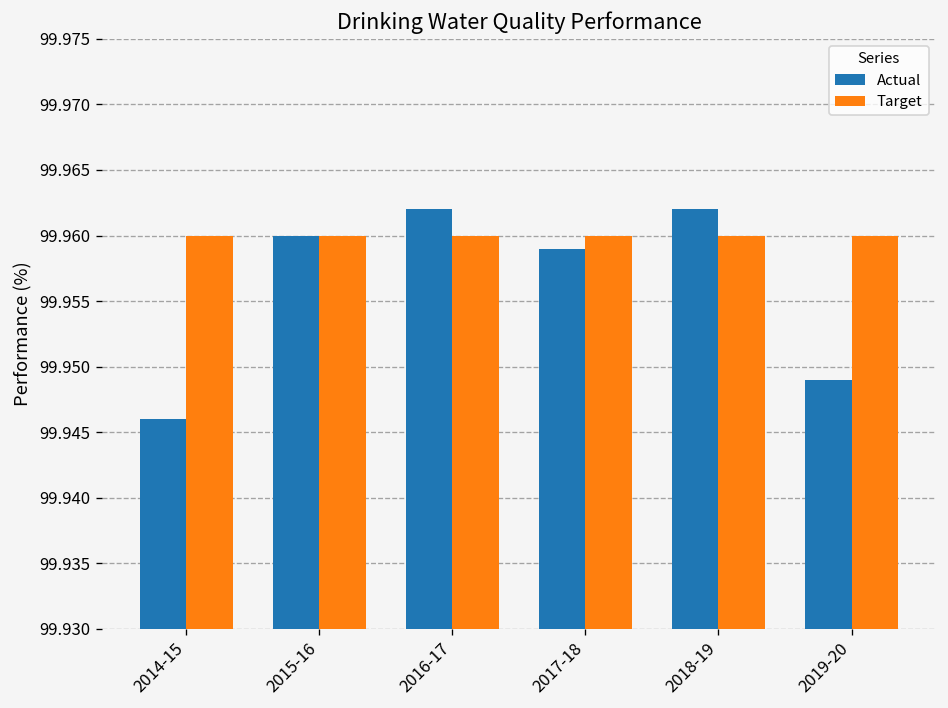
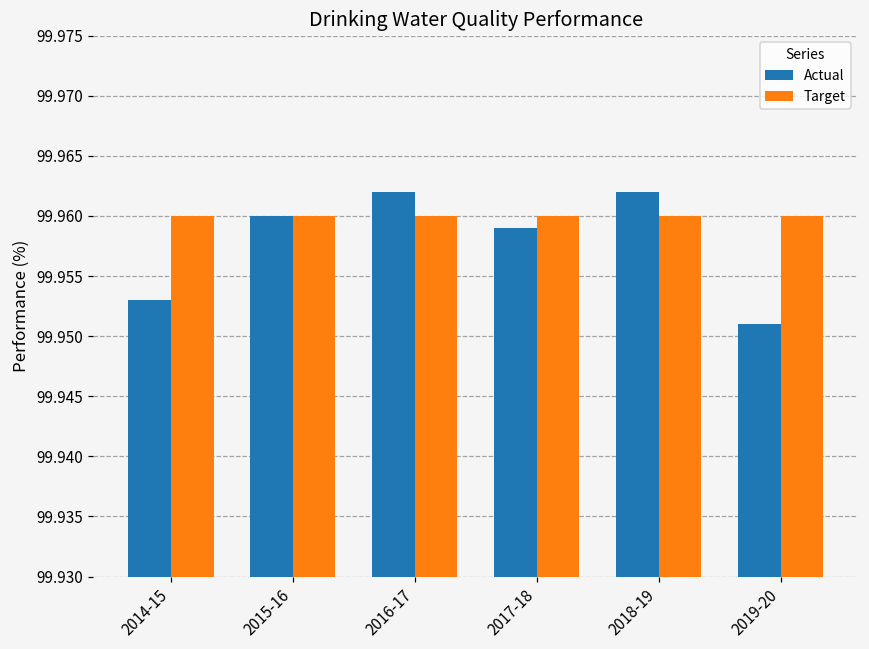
Actual, 2014-15: 99.946 -> 99.953
Actual, 2019-20: 99.949 -> 99.951
